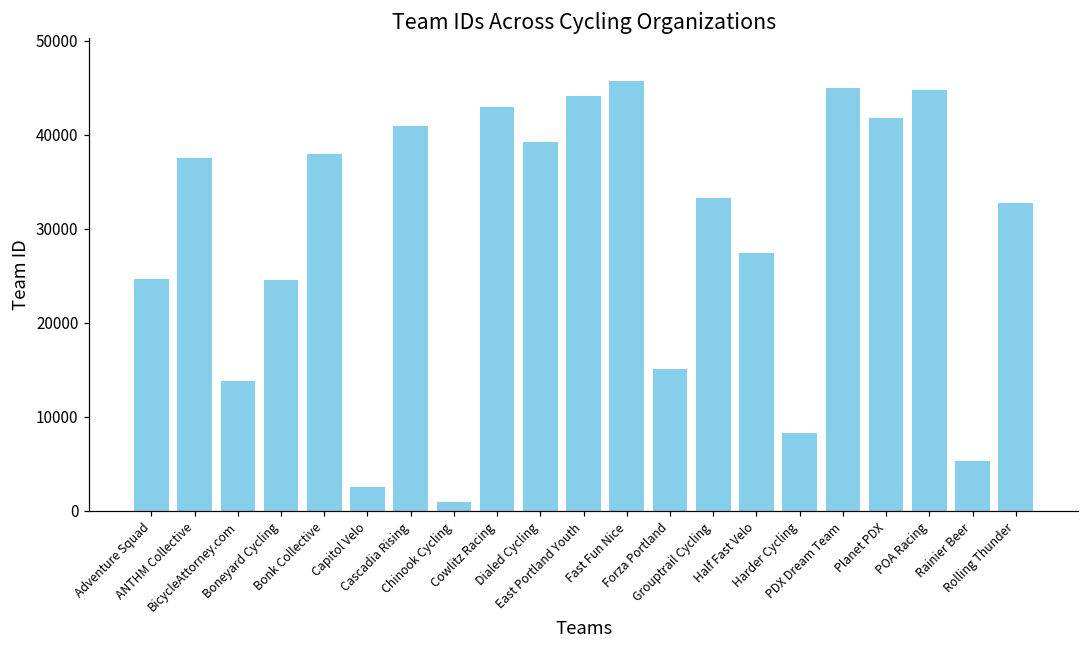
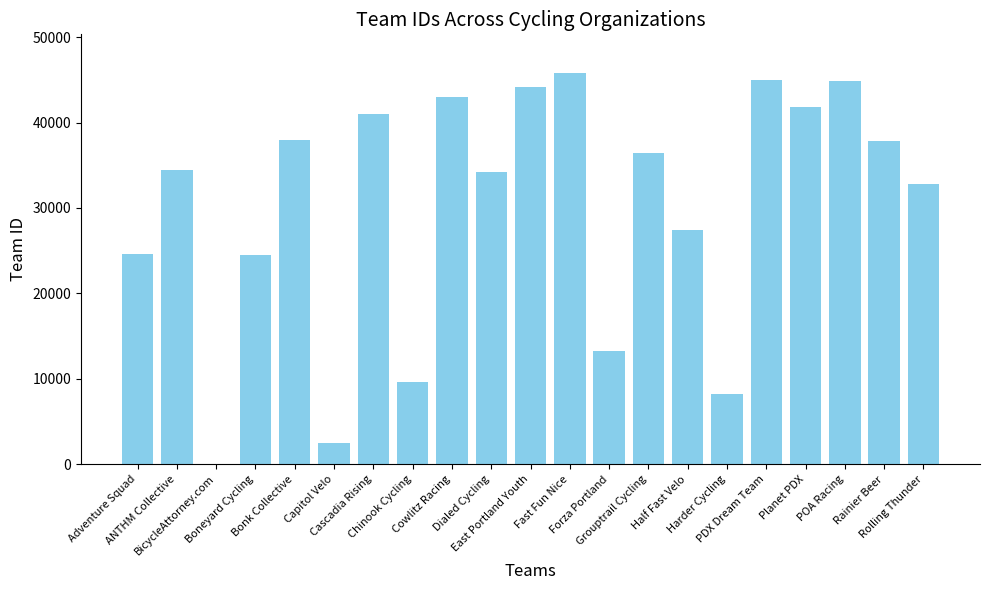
ANTHM Collective: 38000 -> 34000
BicycleAttorney.com: 14000 -> 0
Chinook Cycling: 1000 -> 10000
Dialed Cycling: 39000 -> 34000
Forza Portland: 15000 -> 13000
Grouptrail Cycling: 33000 -> 36000
Rainier Beer: 5000 -> 38000
